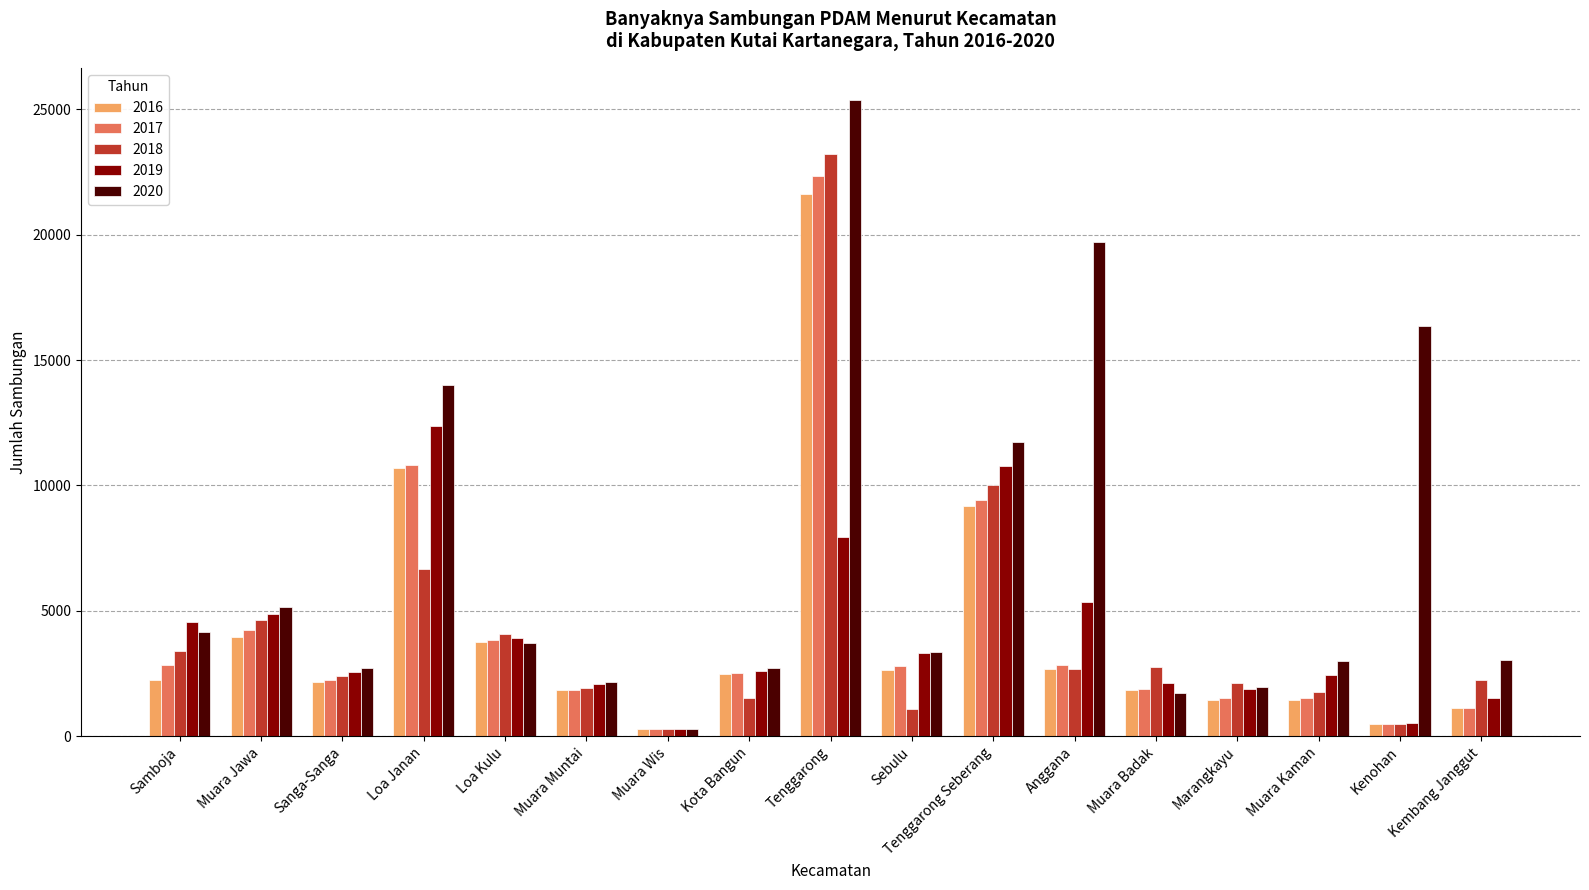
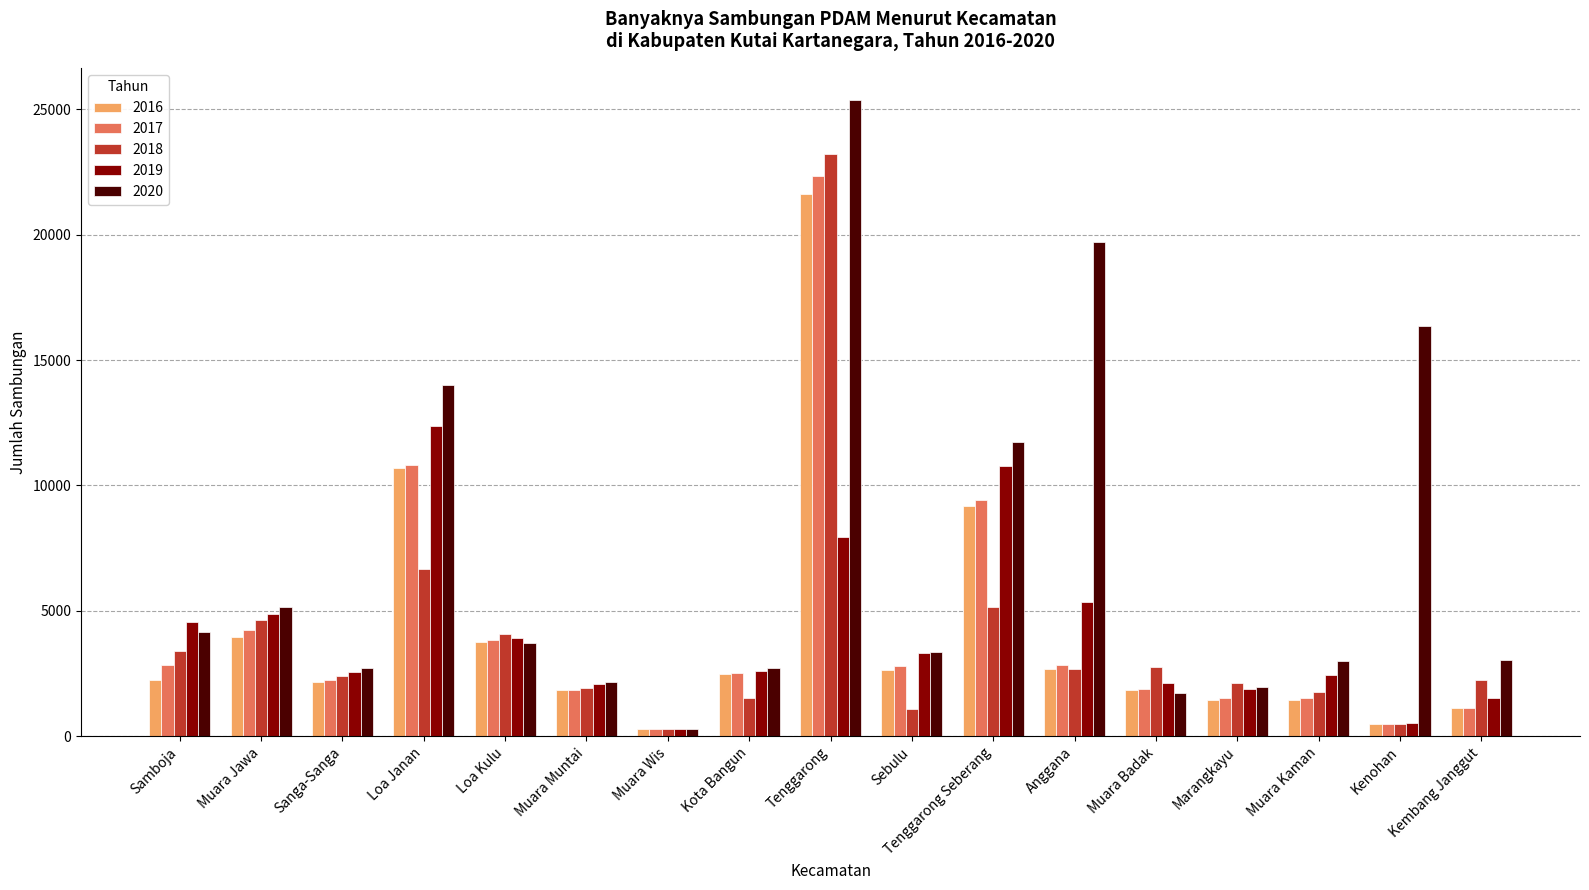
2018, Tenggarong Seberang: 10000 -> 5100
